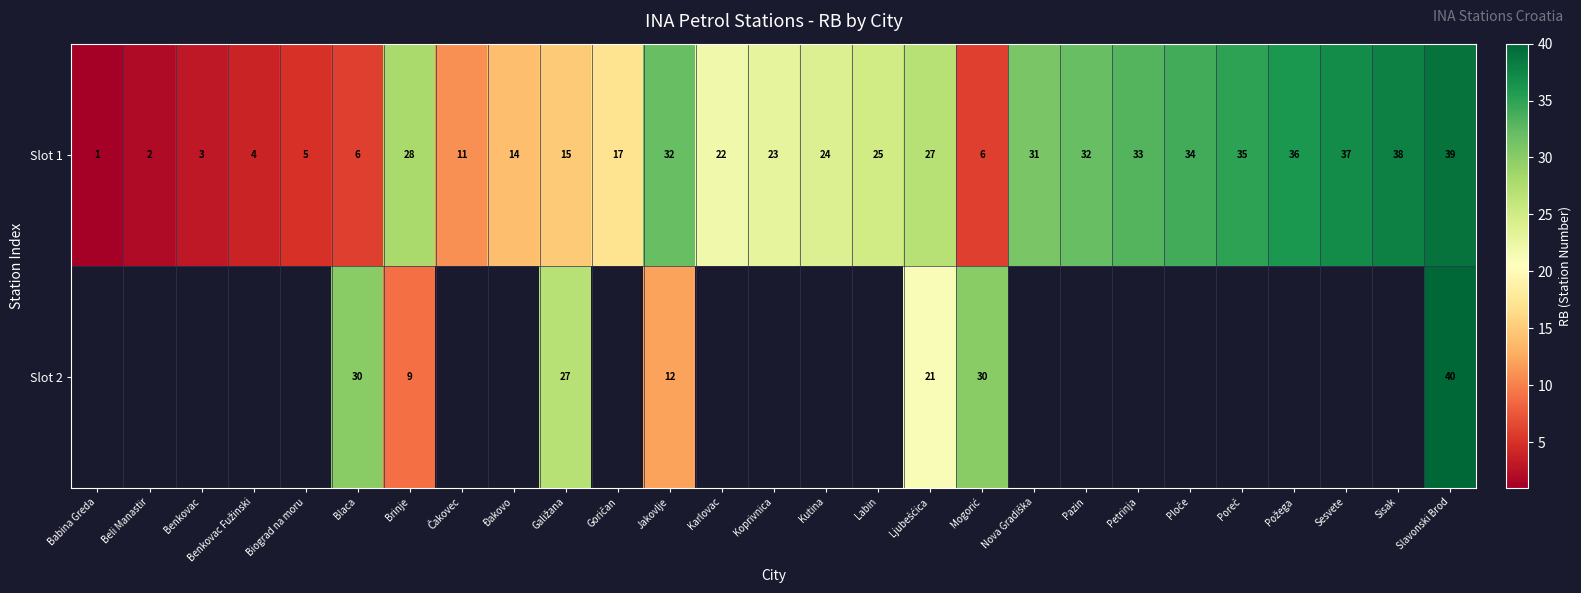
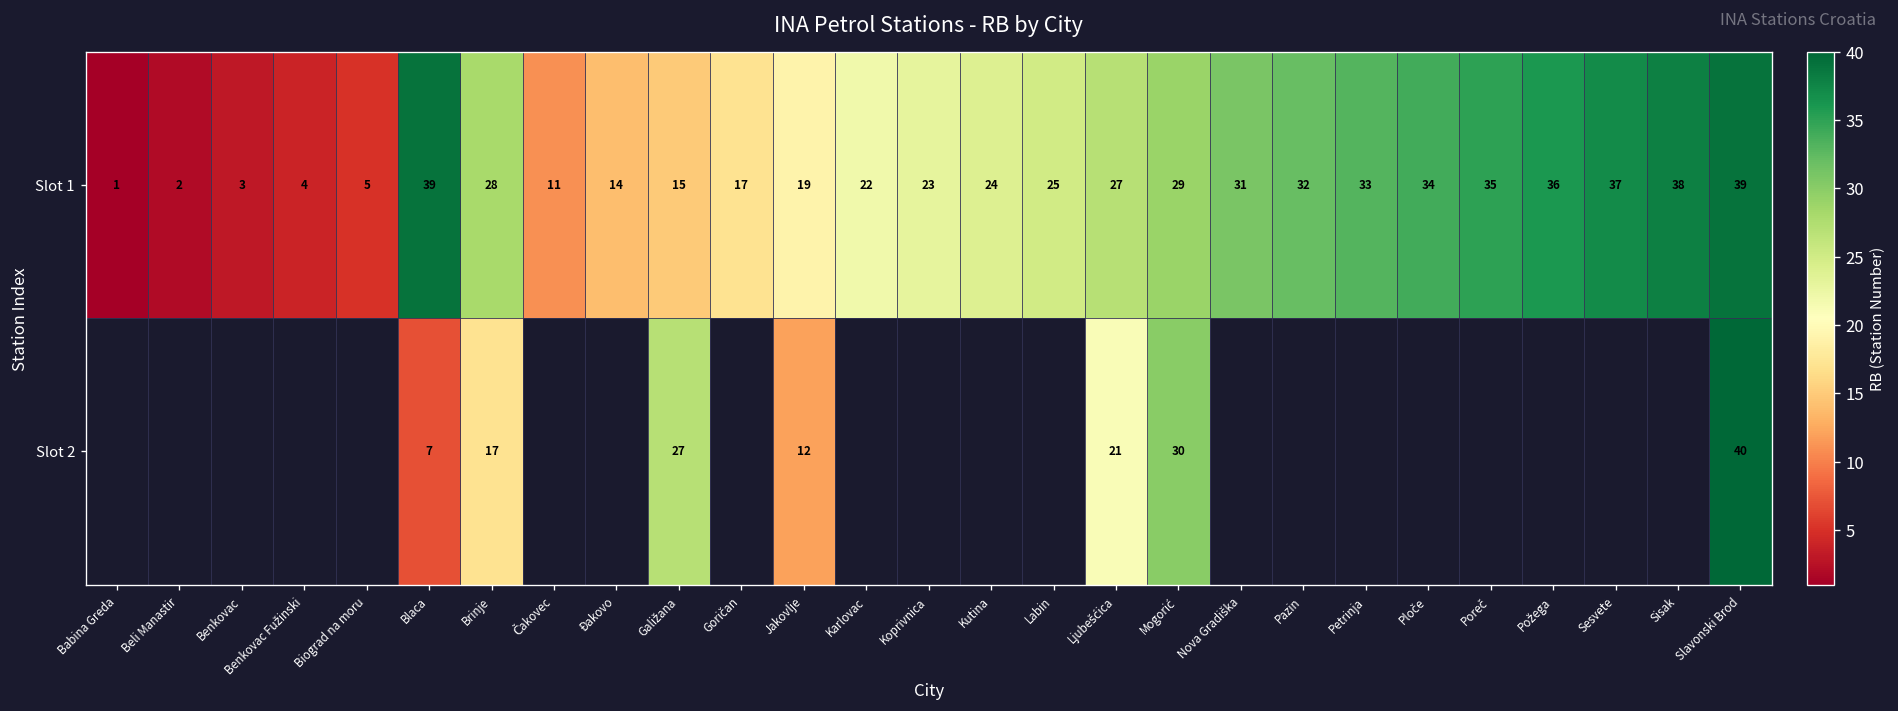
Slot 1, Blaca: 6 -> 39
Slot 1, Jakovlje: 32 -> 19
Slot 1, Mogorić: 6 -> 29
Slot 2, Blaca: 30 -> 7
Slot 2, Brinje: 9 -> 17
